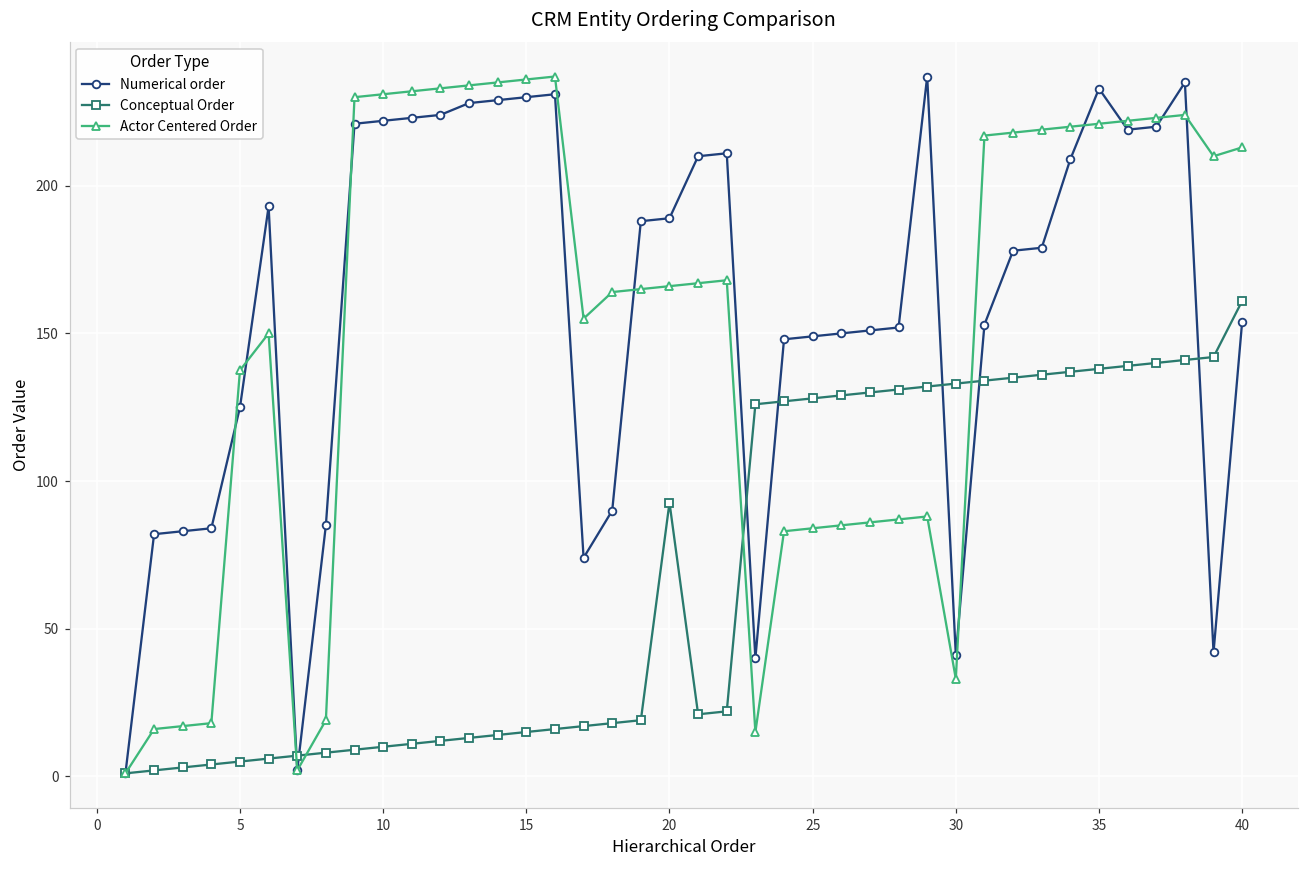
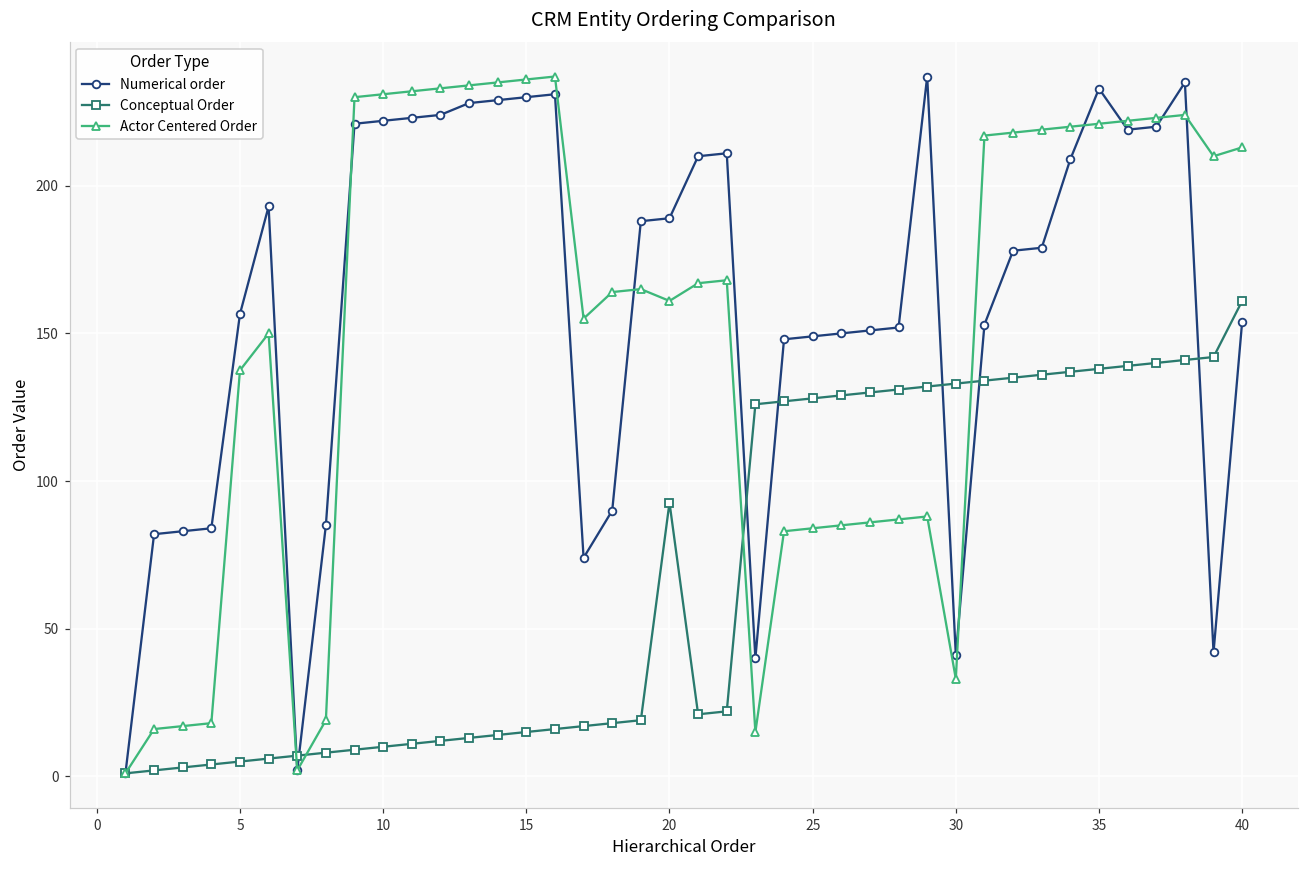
Numerical order, 5: 125 -> 157
Actor Centered Order, 20: 166 -> 161
